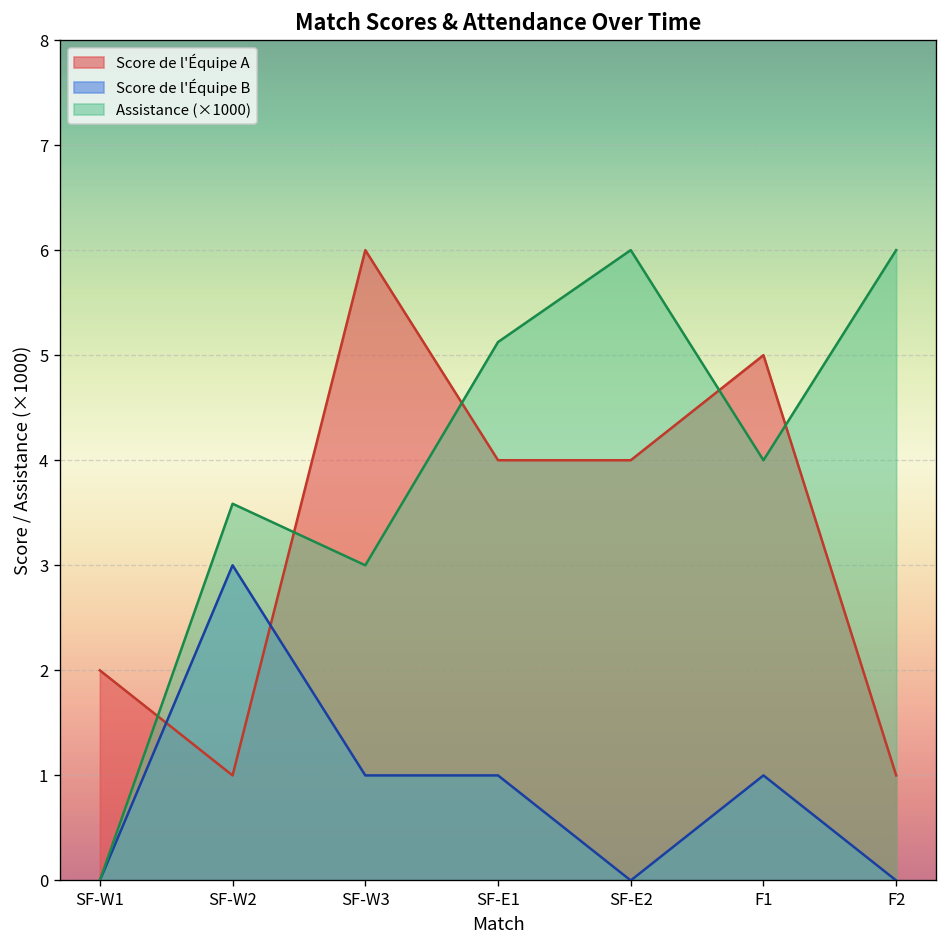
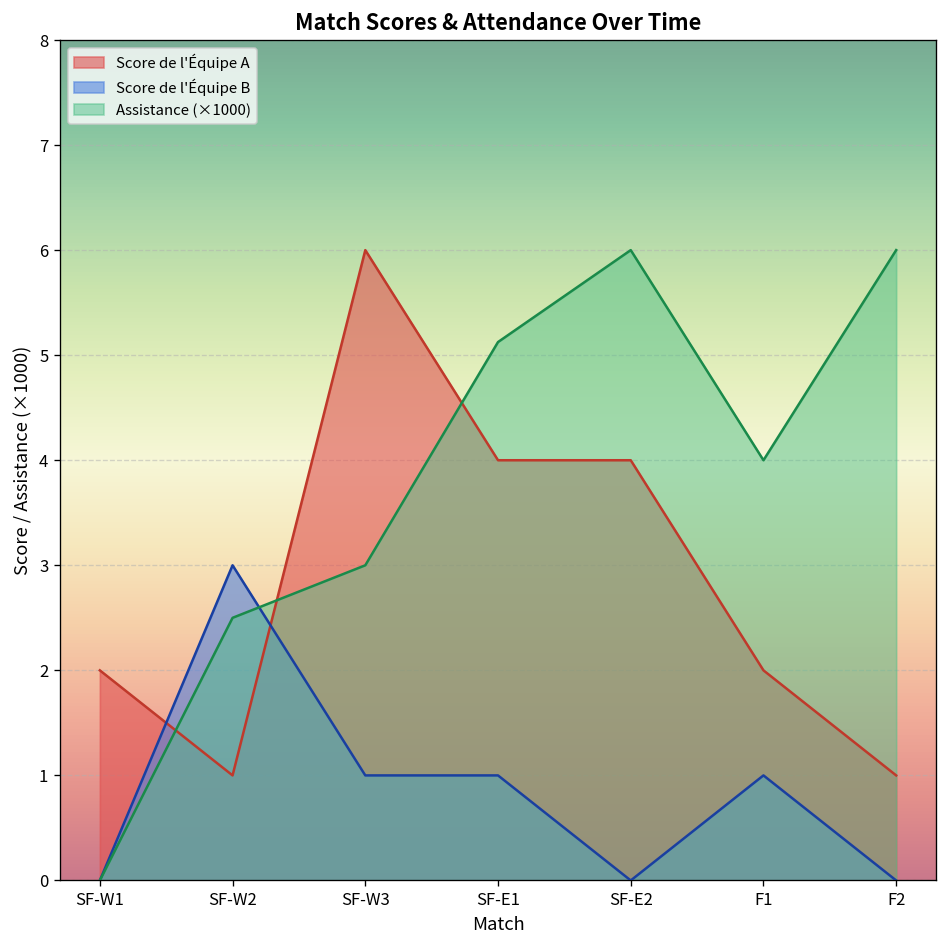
Assistance (×1000), SF-W2: 3.6 -> 2.5
Score de l'Équipe A, F1: 5 -> 2
